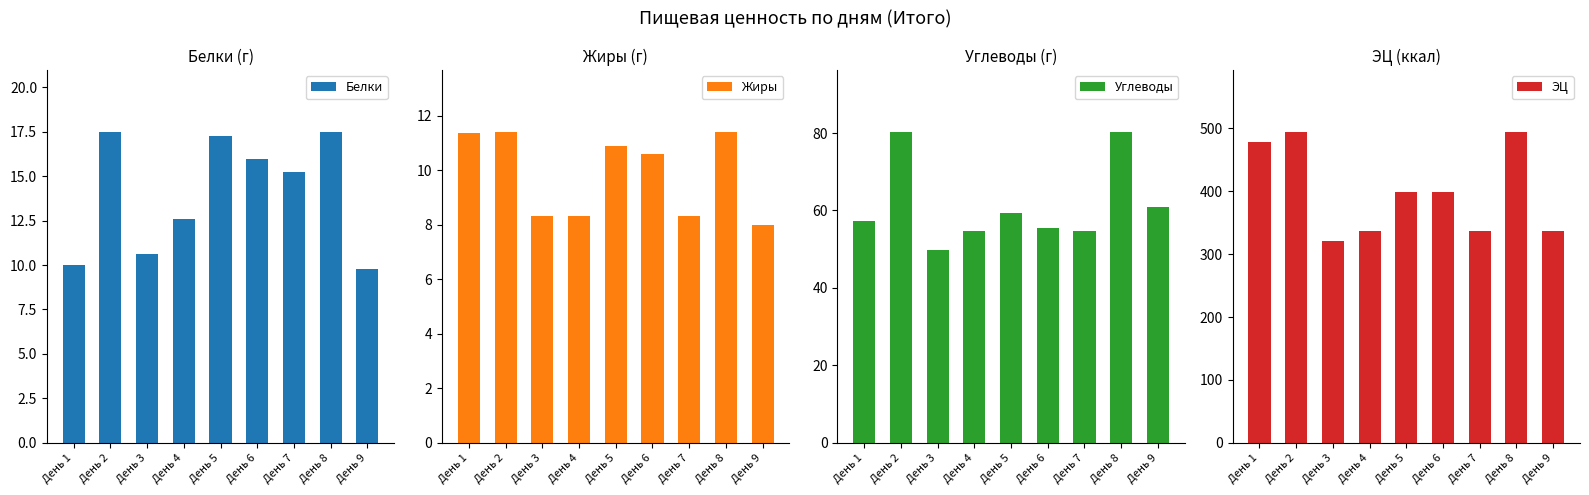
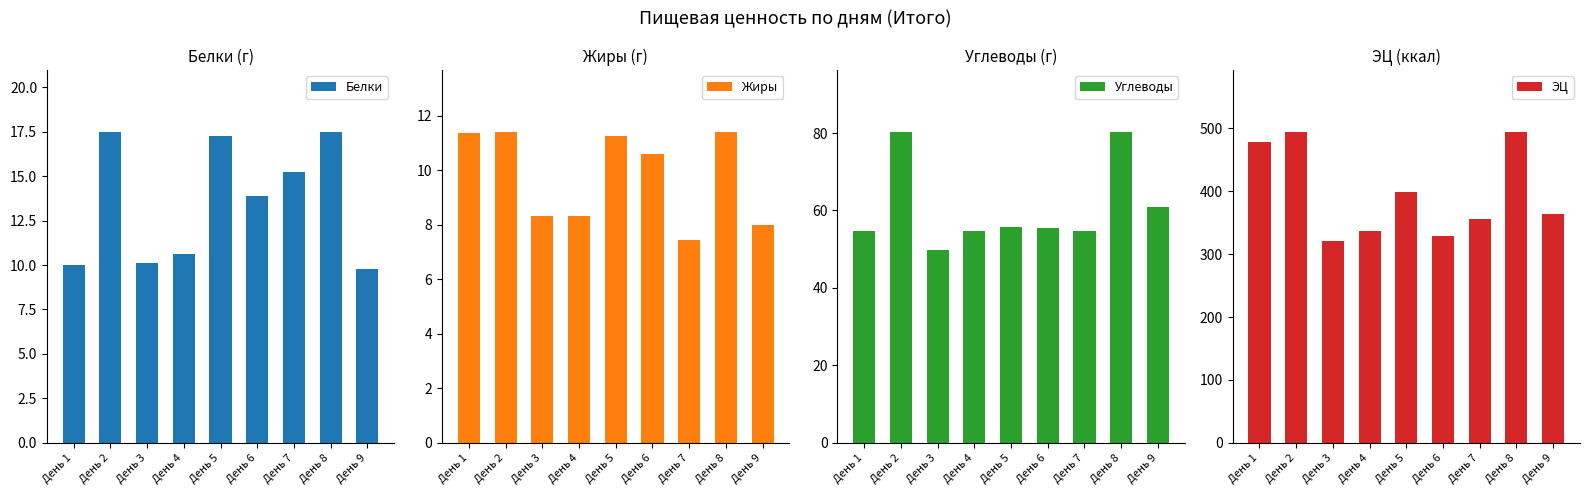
Белки (г), День 3: 10.6 -> 10.1
Белки (г), День 4: 12.6 -> 10.6
Белки (г), День 6: 16.0 -> 13.9
Жиры (г), День 5: 10.9 -> 11.3
Жиры (г), День 7: 8.3 -> 7.5
Углеводы (г), День 1: 57 -> 55
Углеводы (г), День 5: 59 -> 56
ЭЦ (ккал), День 6: 400 -> 330
ЭЦ (ккал), День 7: 340 -> 360
ЭЦ (ккал), День 9: 340 -> 360
